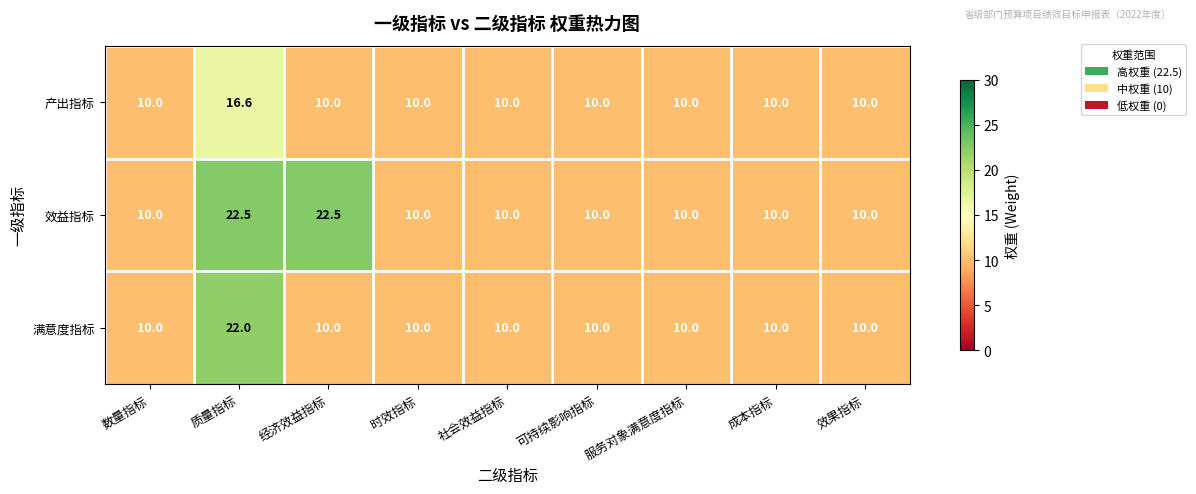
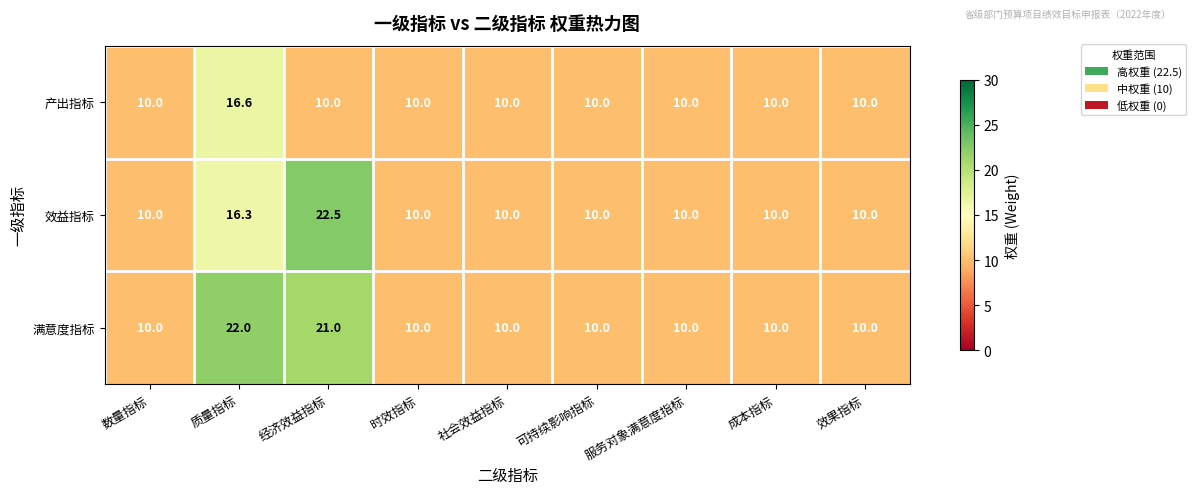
效益指标, 质量指标: 22.5 -> 16.3
满意度指标, 经济效益指标: 10.0 -> 21.0
